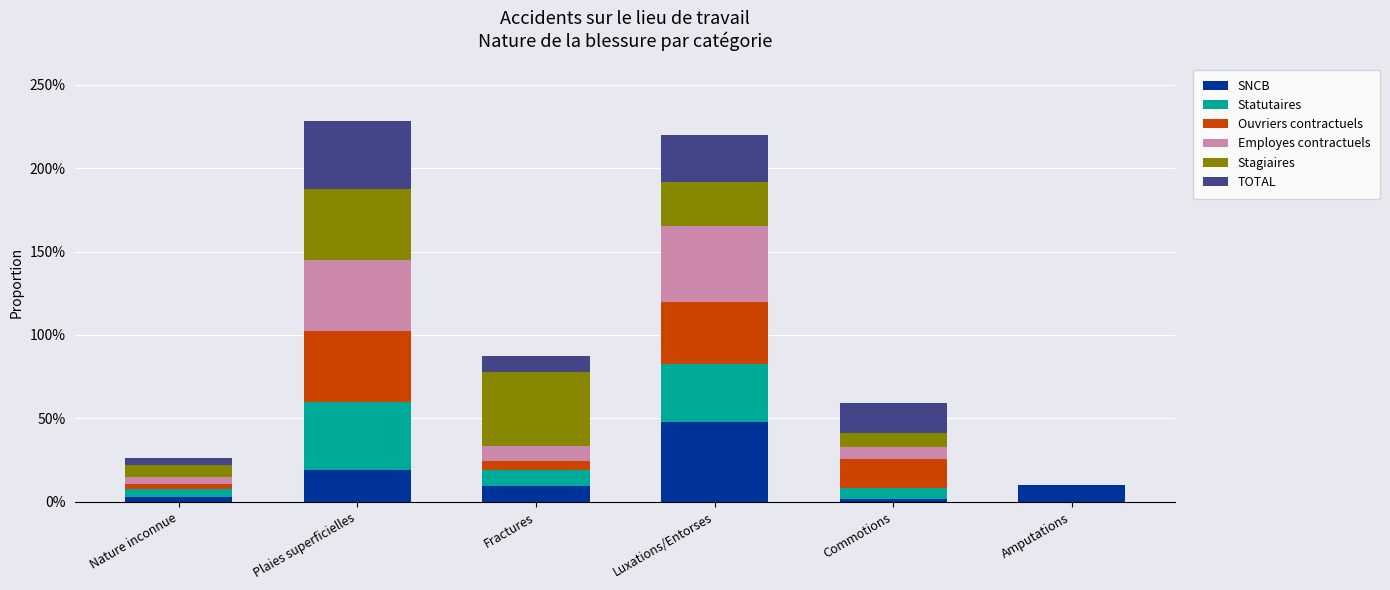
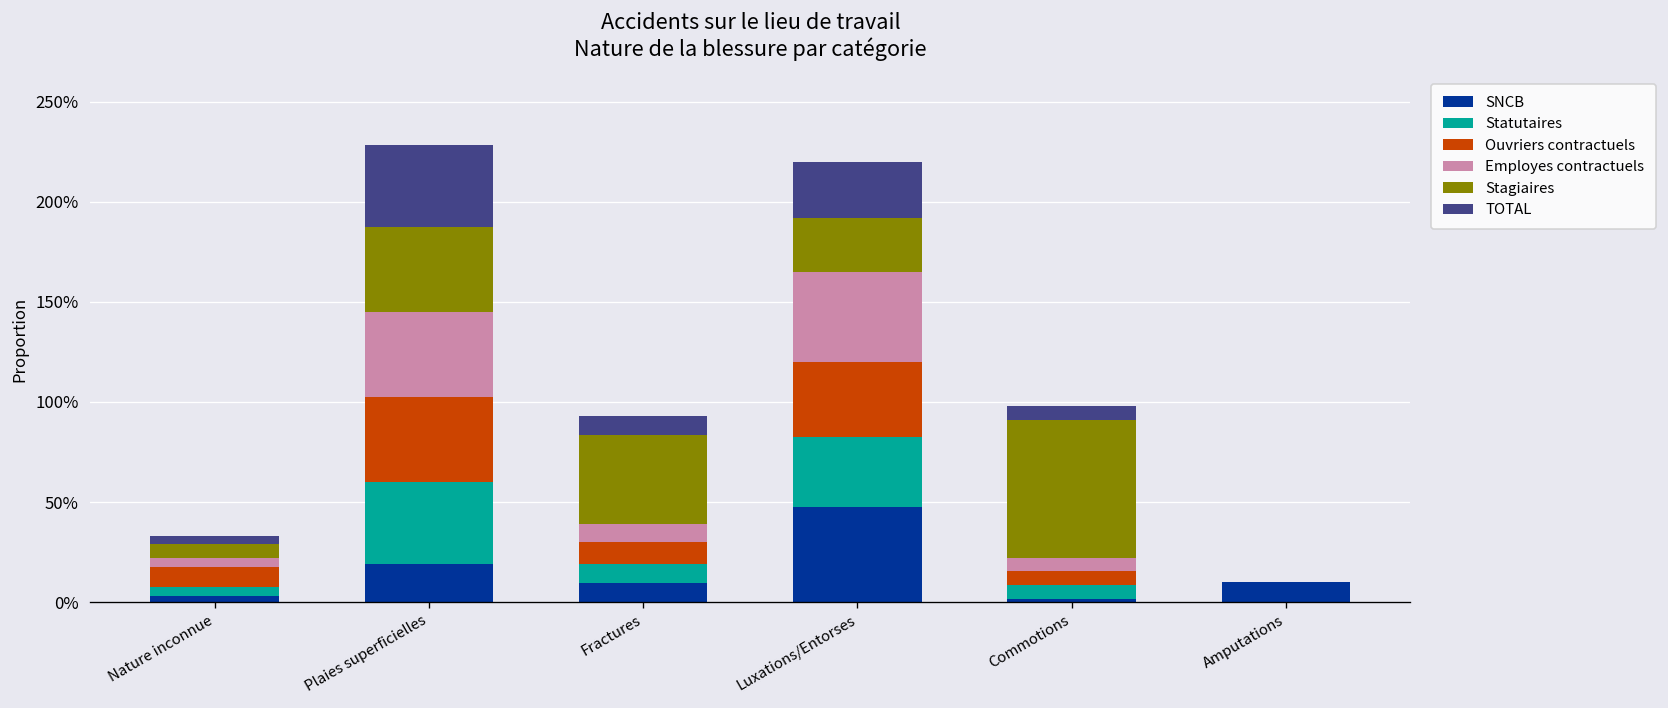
Ouvriers contractuels, Nature inconnue: 3% -> 10%
Ouvriers contractuels, Fractures: 5% -> 11%
Ouvriers contractuels, Commotions: 17% -> 7%
Stagiaires, Commotions: 9% -> 69%
TOTAL, Commotions: 18% -> 7%
